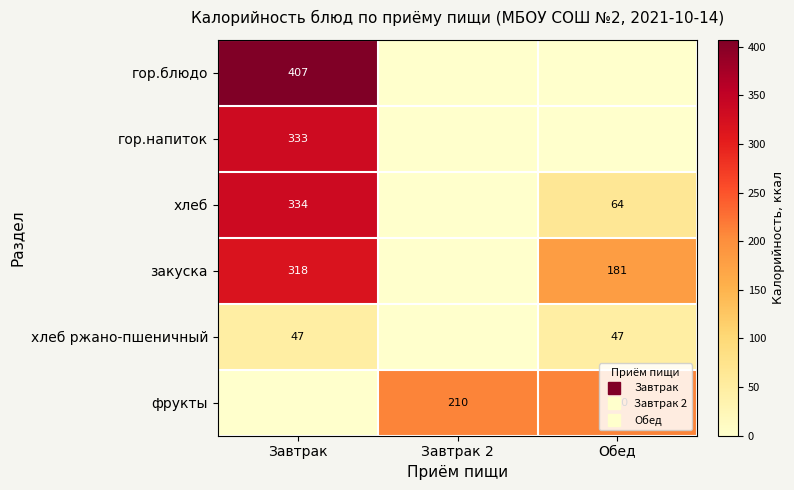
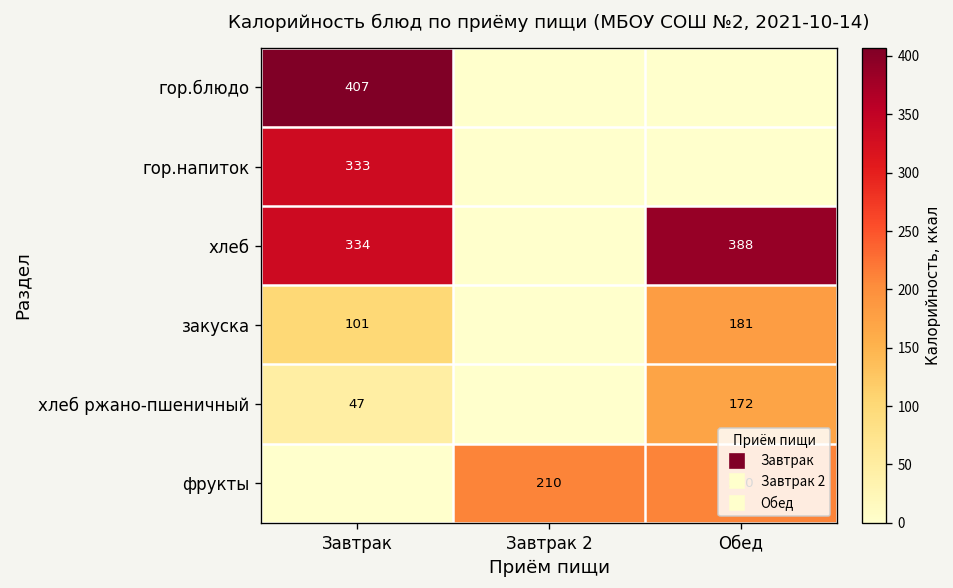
хлеб, Обед: 64 -> 388
закуска, Завтрак: 318 -> 101
хлеб ржано-пшеничный, Обед: 47 -> 172
